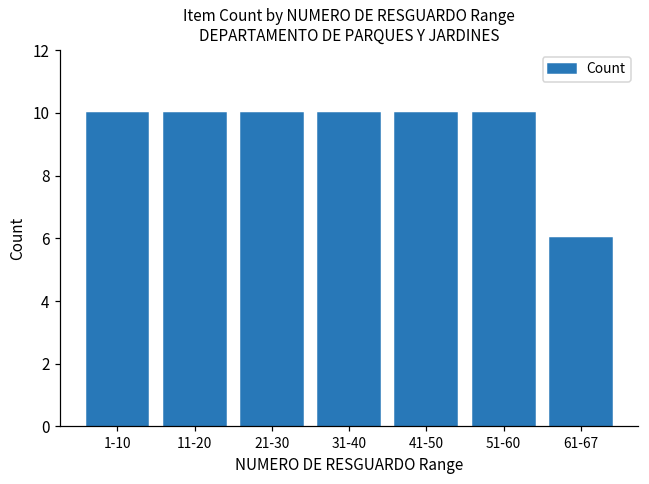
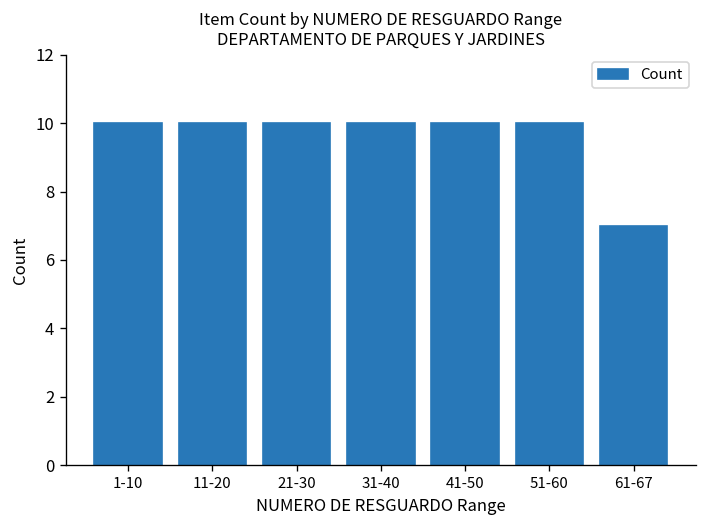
61-67: 6 -> 7
